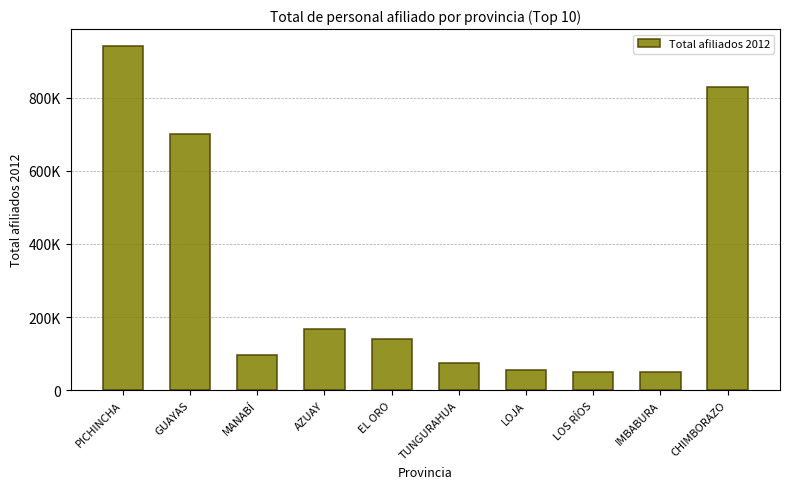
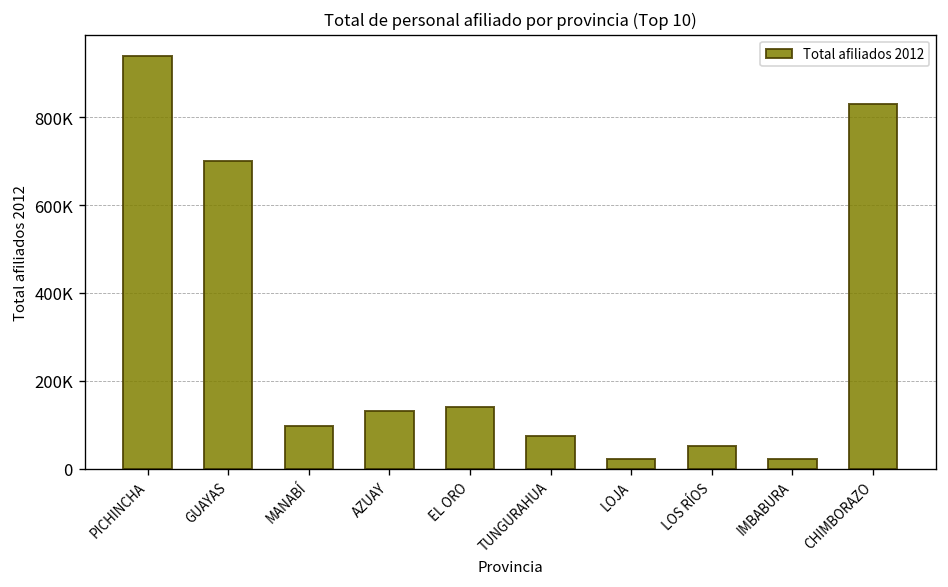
AZUAY: 170000 -> 130000
LOJA: 50000 -> 20000
IMBABURA: 50000 -> 20000
